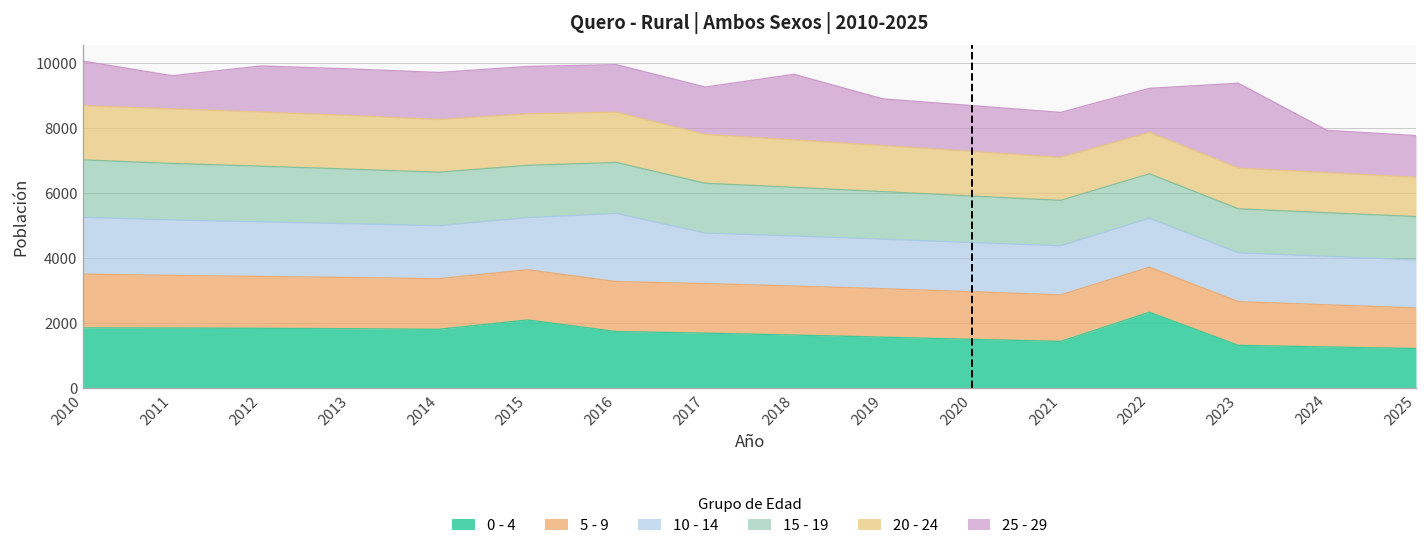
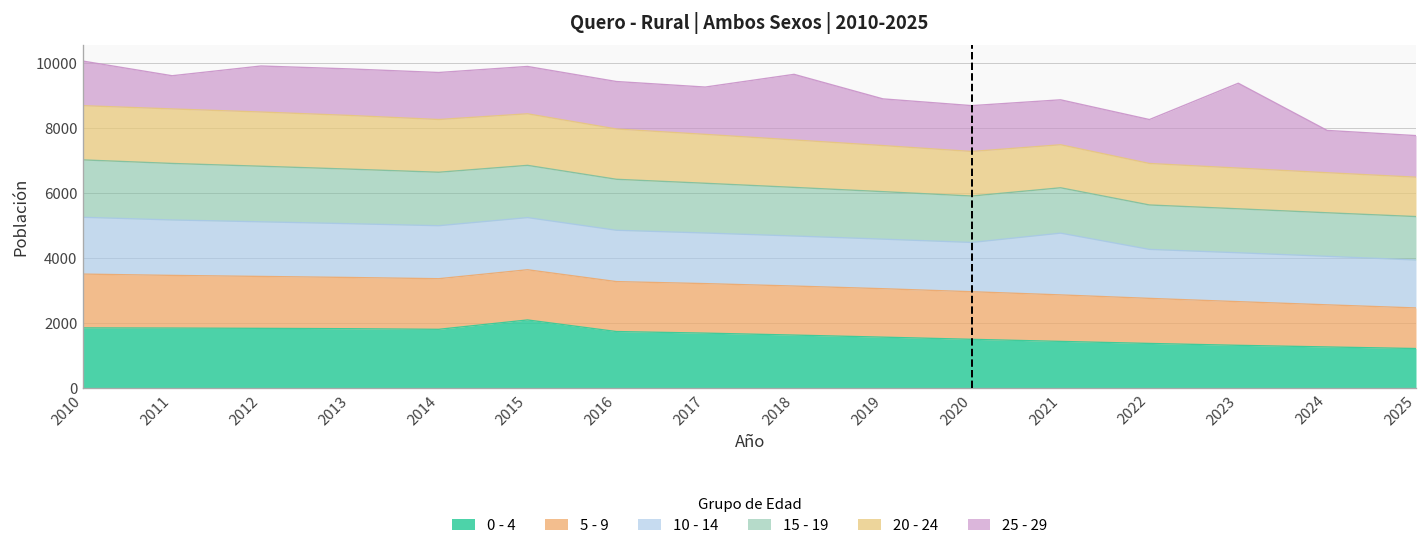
10 - 14, 2016: 2100 -> 1600
10 - 14, 2021: 1500 -> 1900
0 - 4, 2022: 2300 -> 1400
